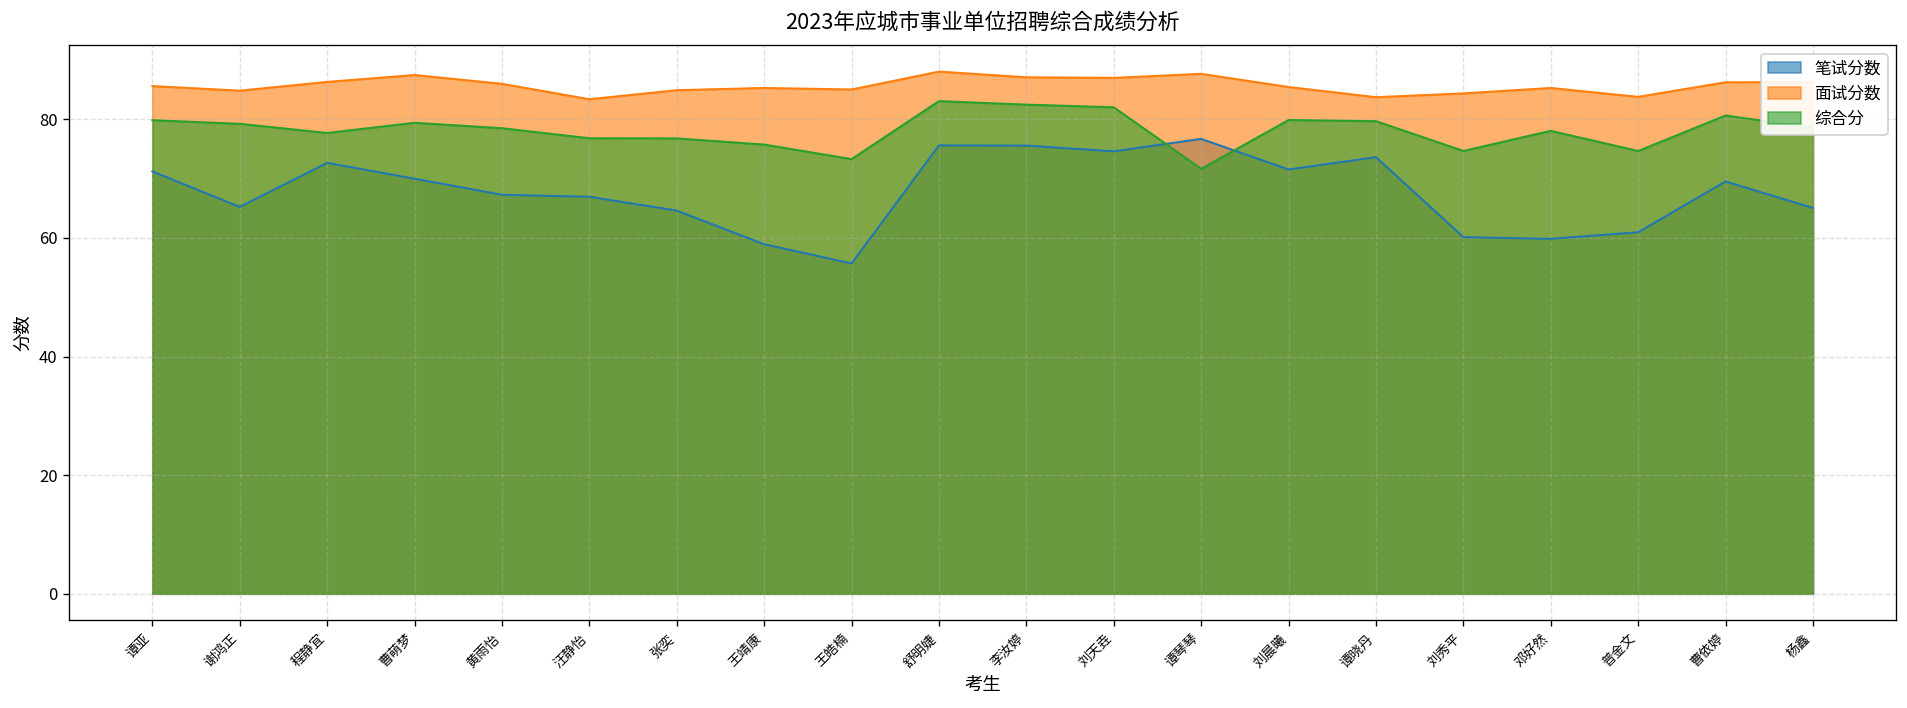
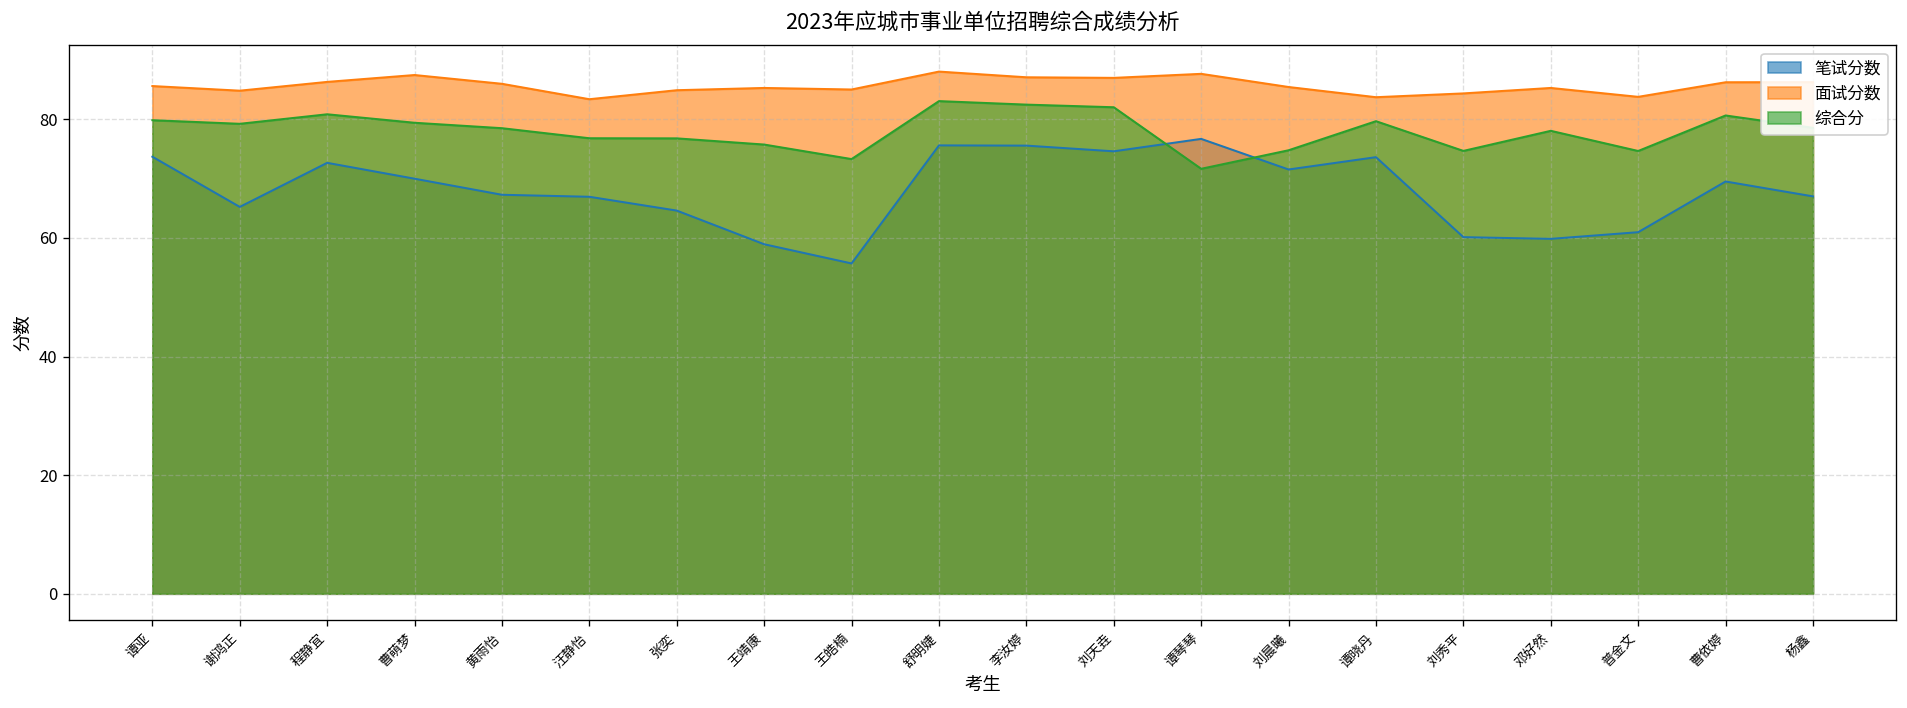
笔试分数, 谭亚: 71 -> 74
综合分, 程静宜: 78 -> 81
综合分, 刘晨曦: 80 -> 75
笔试分数, 杨鑫: 65 -> 67
